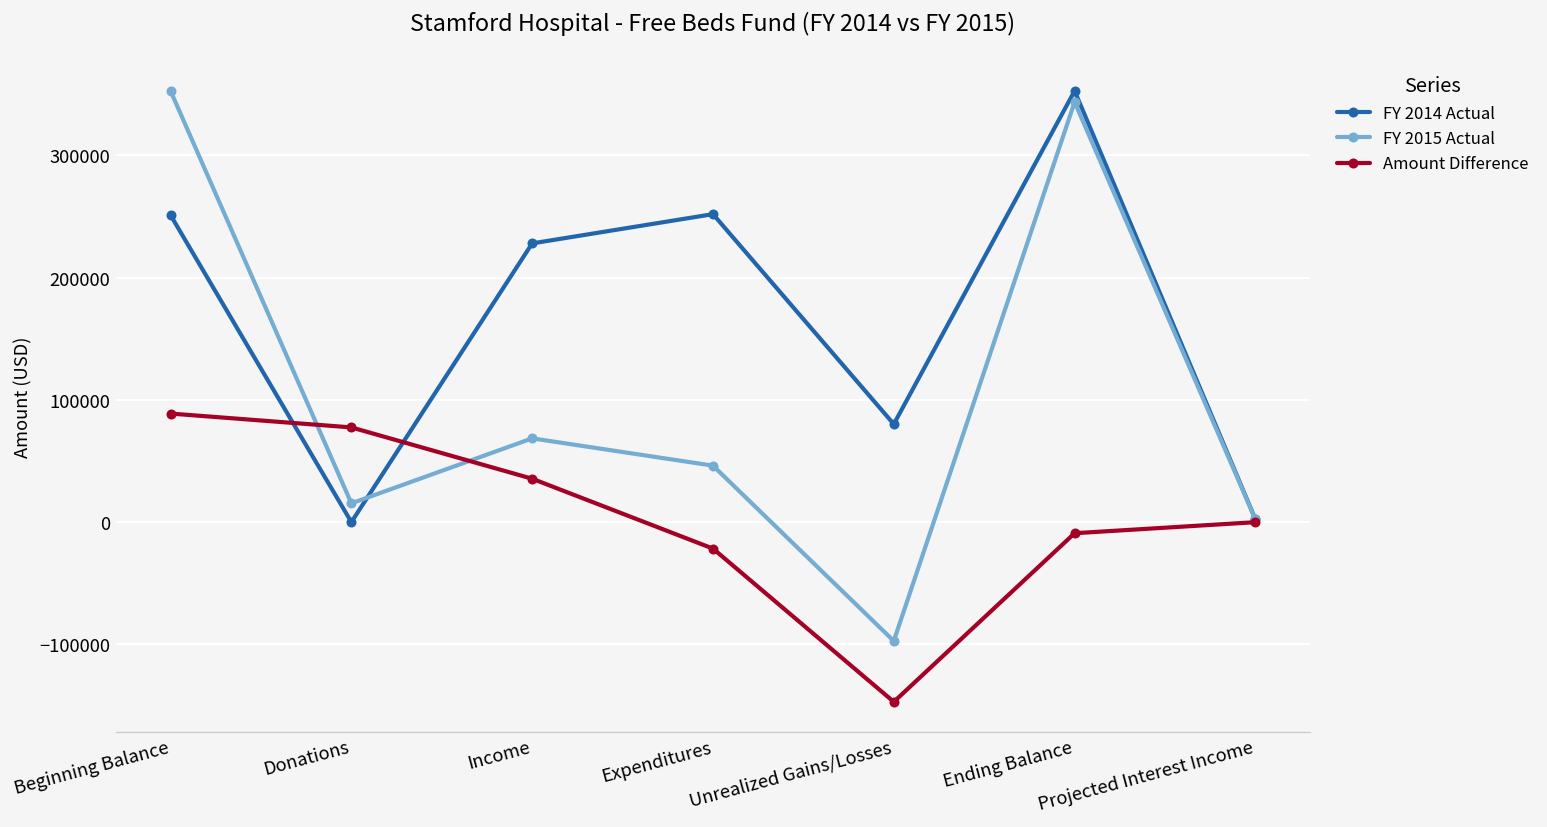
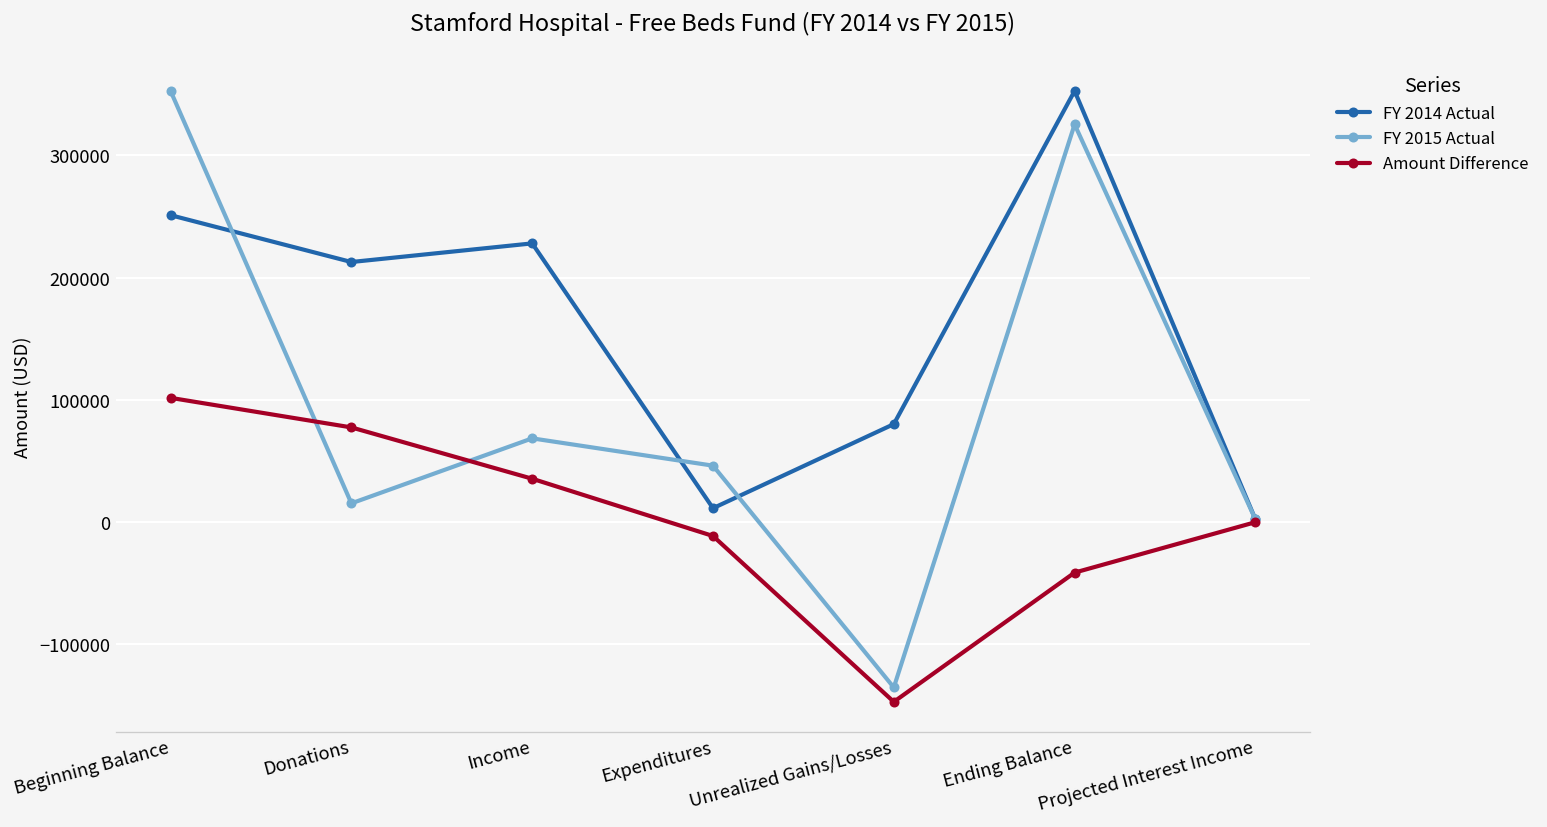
Amount Difference, Beginning Balance: 89000 -> 102000
FY 2014 Actual, Donations: 0 -> 213000
FY 2014 Actual, Expenditures: 252000 -> 11000
Amount Difference, Expenditures: -22000 -> -11000
FY 2015 Actual, Unrealized Gains/Losses: -97000 -> -135000
FY 2015 Actual, Ending Balance: 344000 -> 325000
Amount Difference, Ending Balance: -9000 -> -41000
